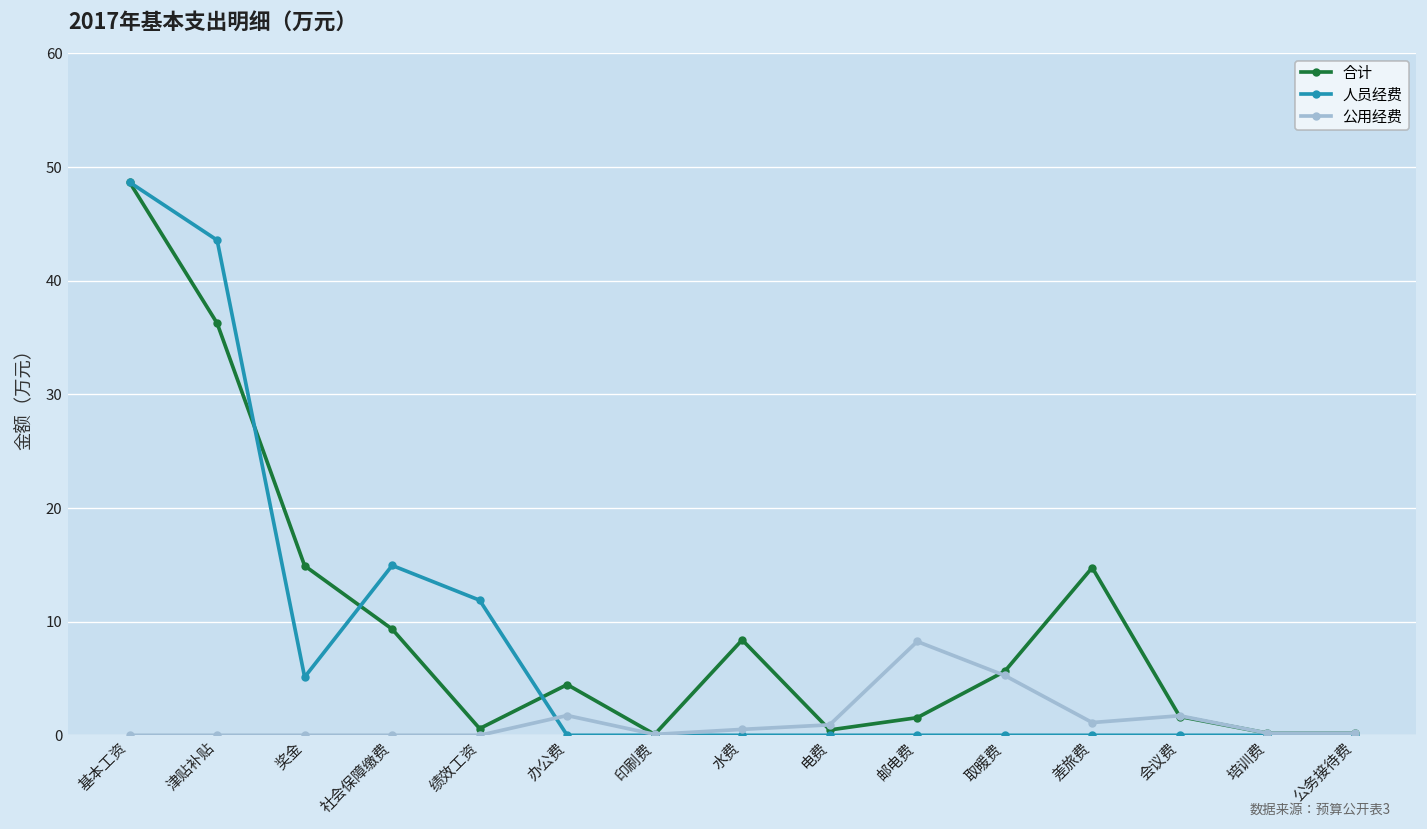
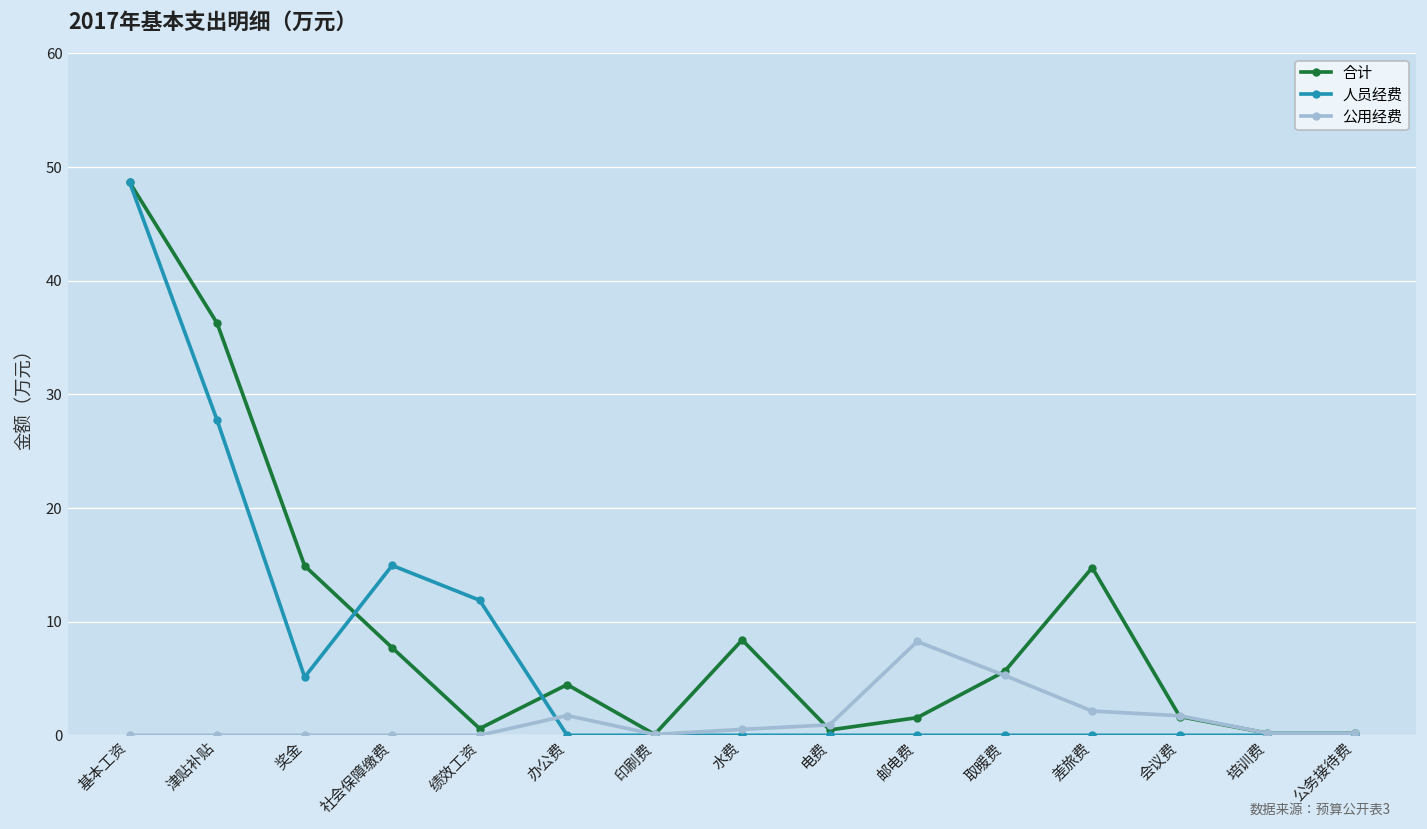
人员经费, 津贴补贴: 44 -> 28
合计, 社会保障缴费: 9 -> 8
公用经费, 差旅费: 1 -> 2
